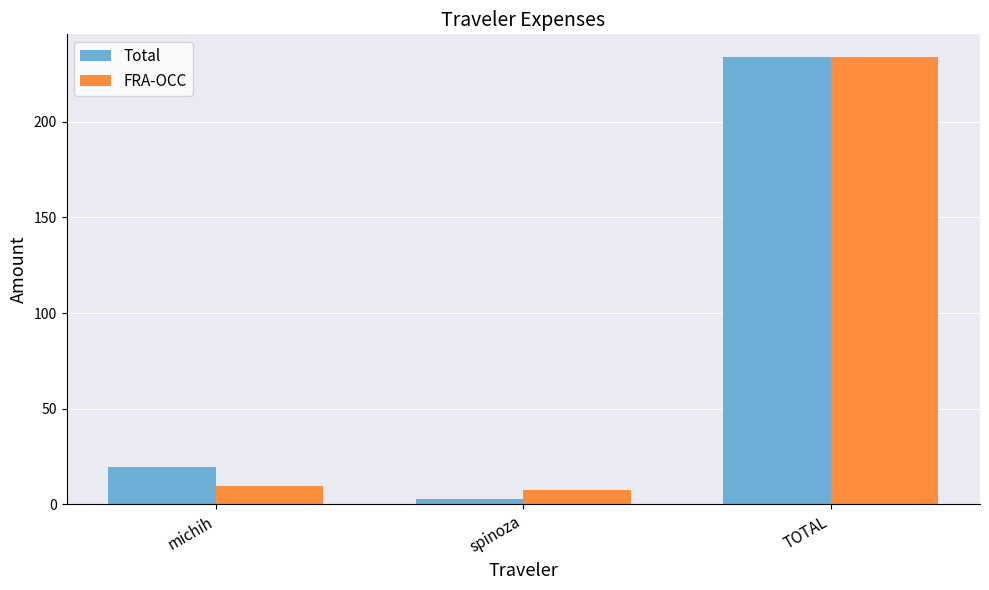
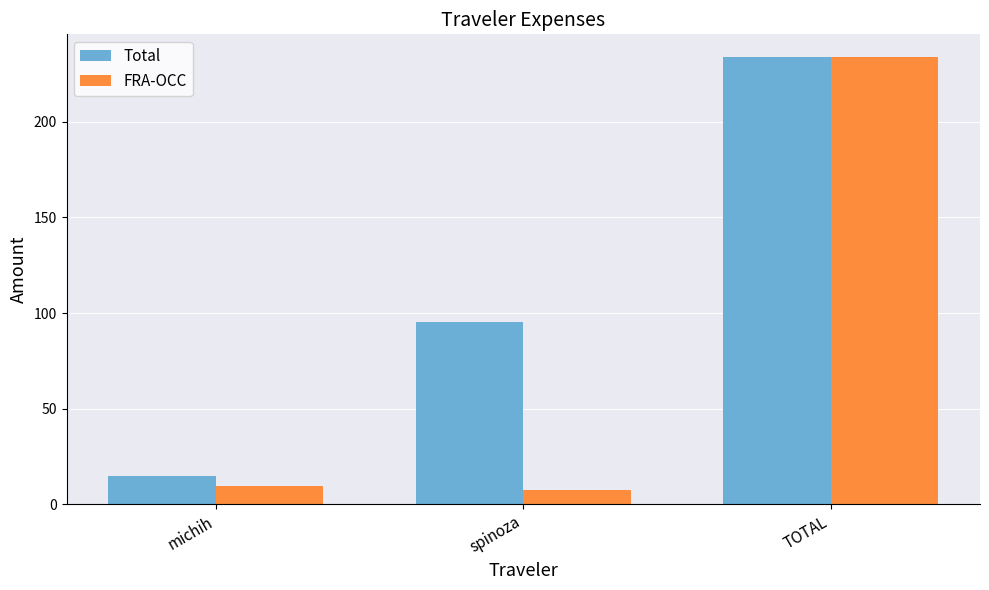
Total, michih: 20 -> 15
Total, spinoza: 3 -> 95
